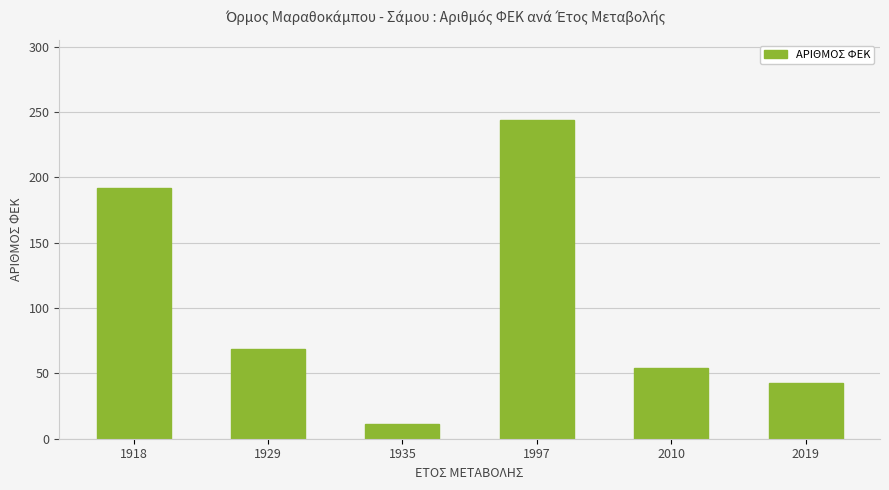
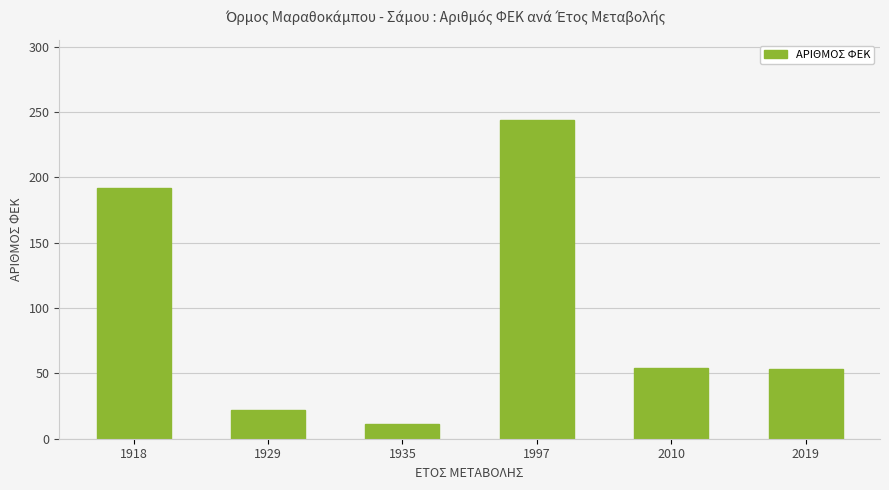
1929: 69 -> 22
2019: 43 -> 53
